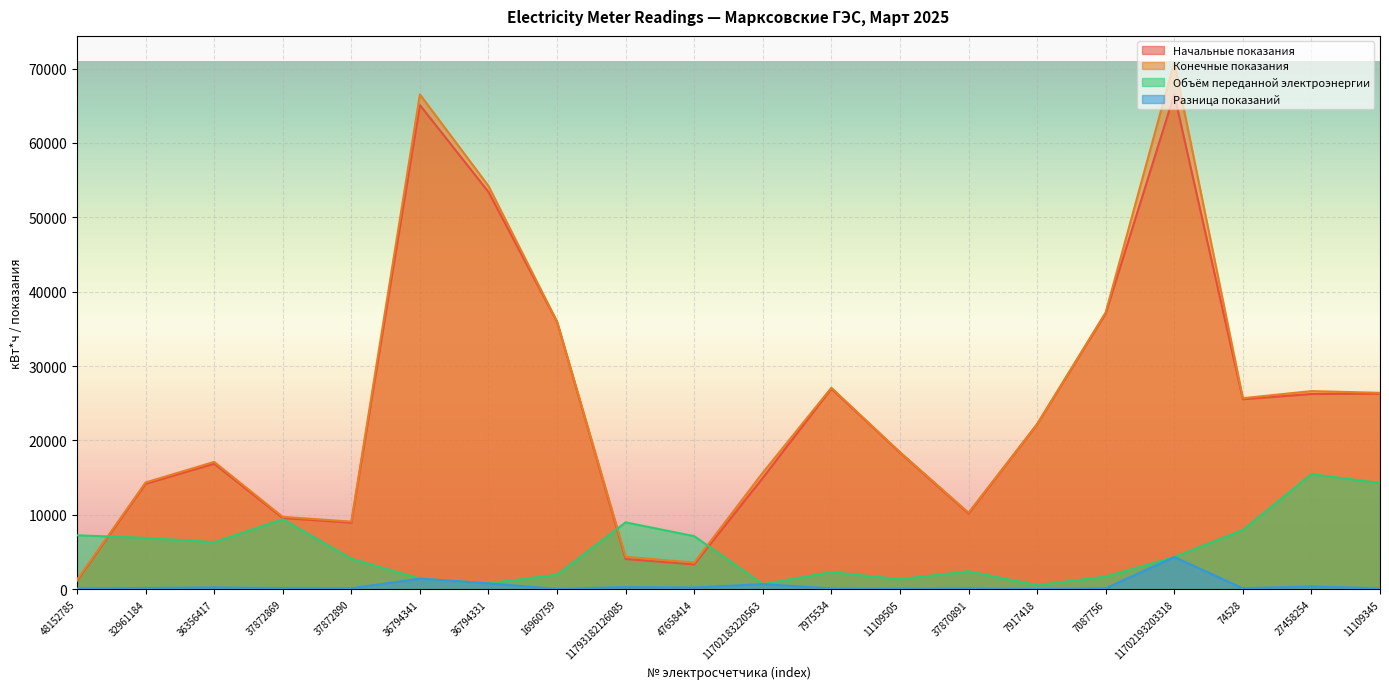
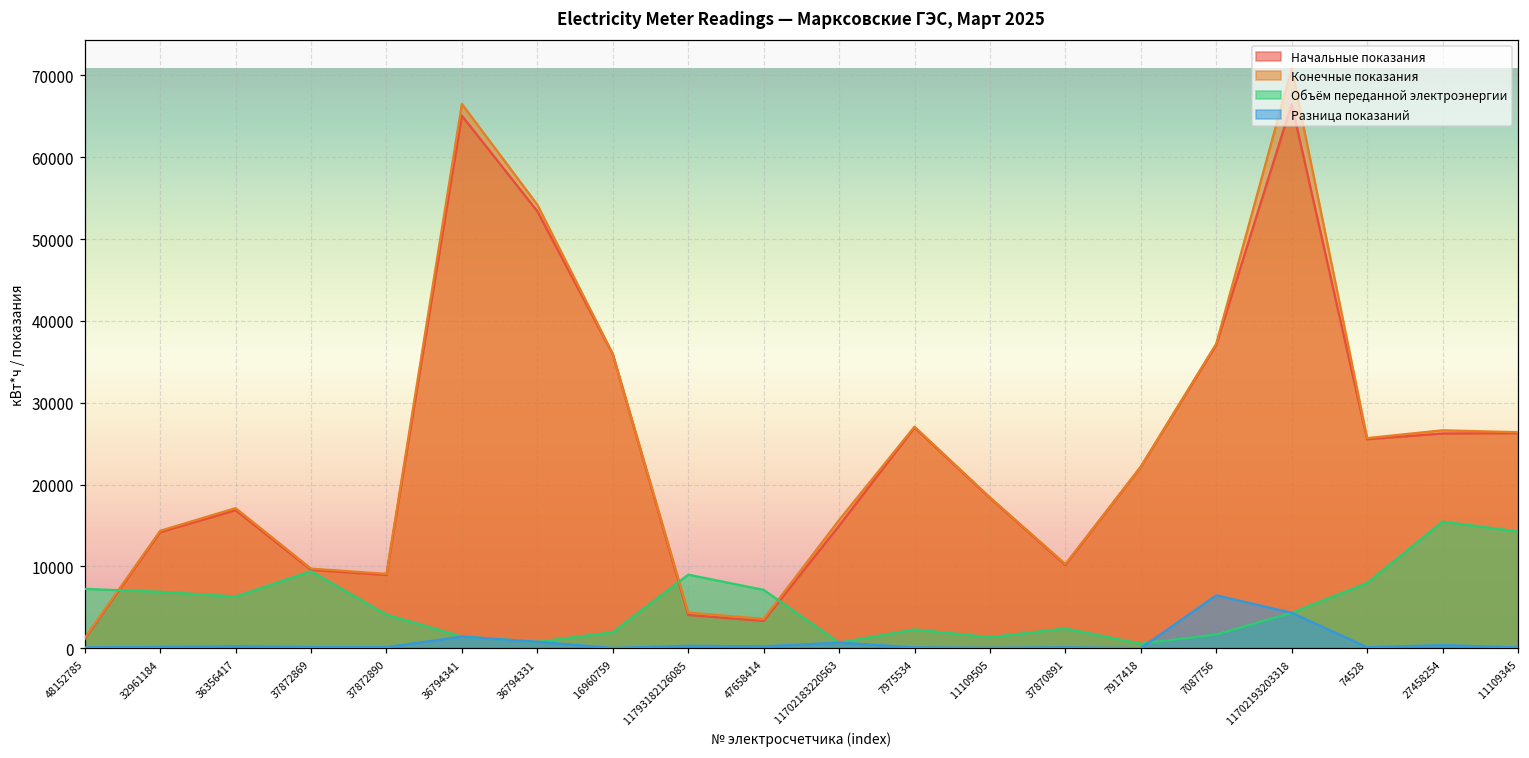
Разница показаний, 7087756: 0 -> 6000
